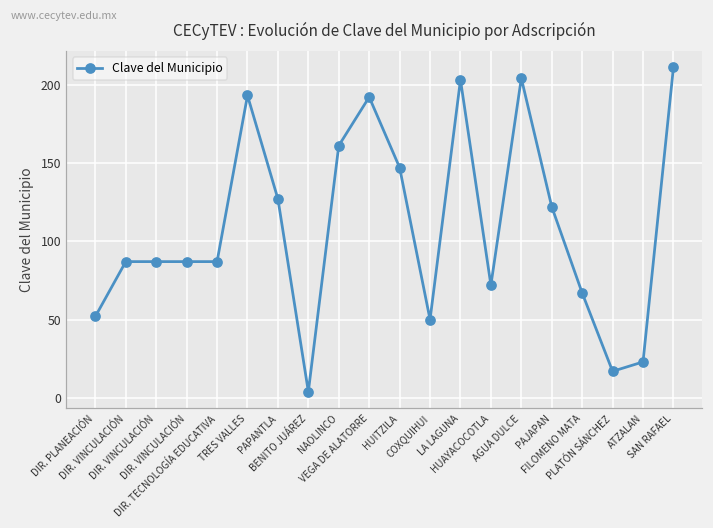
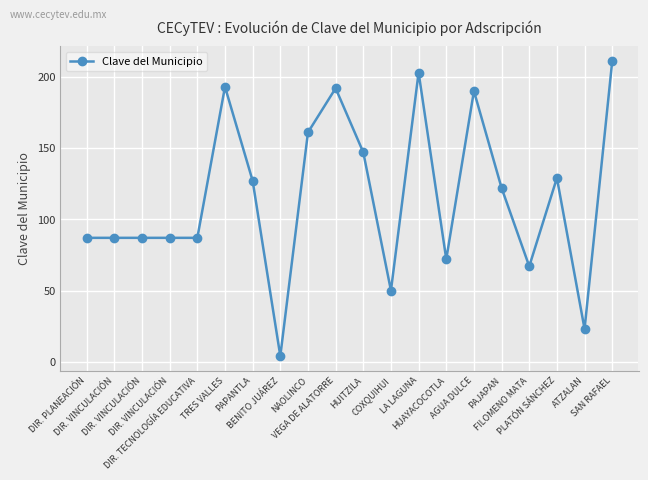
DIR. PLANEACIÓN: 52 -> 87
AGUA DULCE: 204 -> 190
PLATÓN SÁNCHEZ: 17 -> 129
